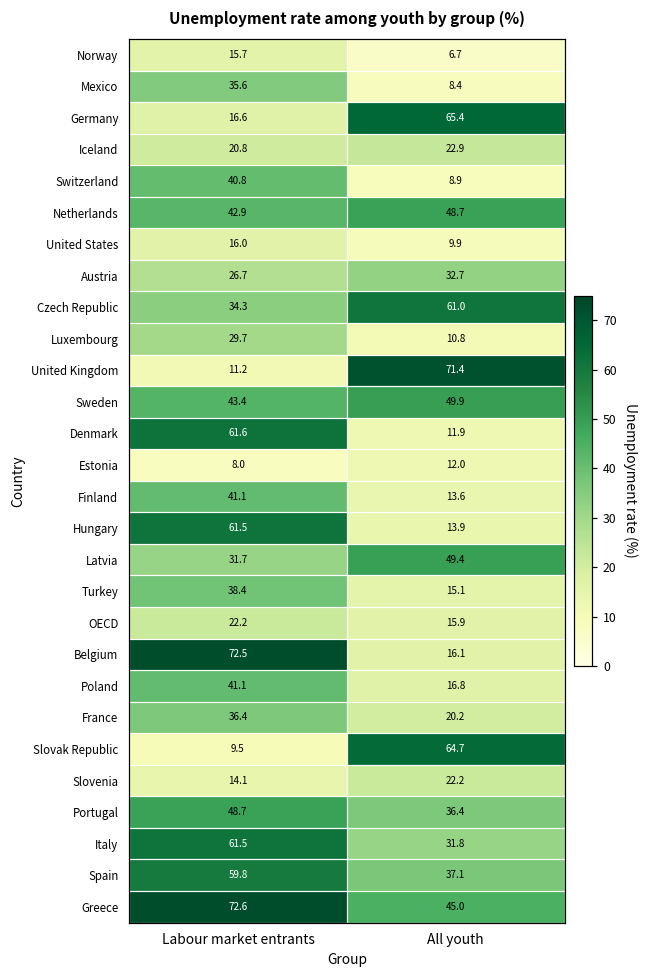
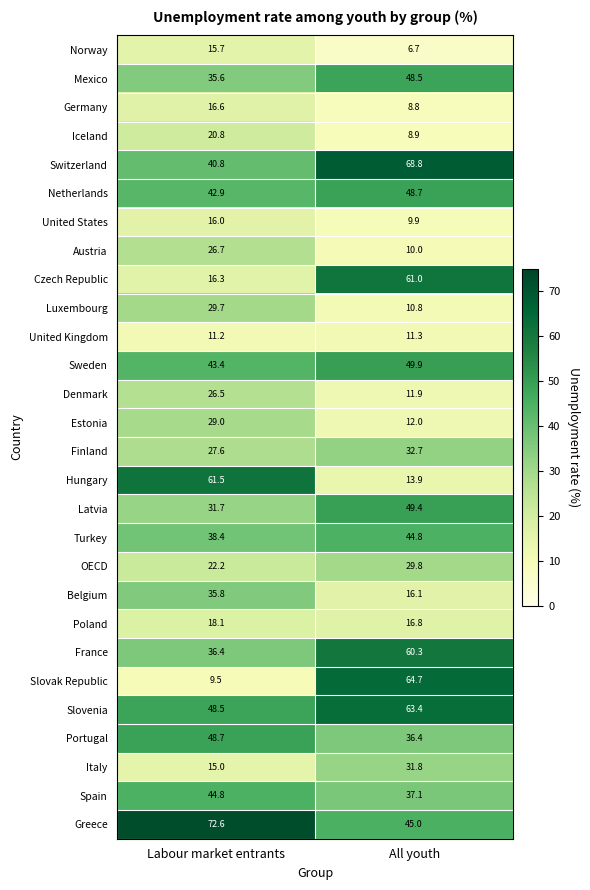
Mexico, All youth: 8.4 -> 48.5
Germany, All youth: 65.4 -> 8.8
Iceland, All youth: 22.9 -> 8.9
Switzerland, All youth: 8.9 -> 68.8
Austria, All youth: 32.7 -> 10.0
Czech Republic, Labour market entrants: 34.3 -> 16.3
United Kingdom, All youth: 71.4 -> 11.3
Denmark, Labour market entrants: 61.6 -> 26.5
Estonia, Labour market entrants: 8.0 -> 29.0
Finland, Labour market entrants: 41.1 -> 27.6
Finland, All youth: 13.6 -> 32.7
Turkey, All youth: 15.1 -> 44.8
OECD, All youth: 15.9 -> 29.8
Belgium, Labour market entrants: 72.5 -> 35.8
Poland, Labour market entrants: 41.1 -> 18.1
France, All youth: 20.2 -> 60.3
Slovenia, Labour market entrants: 14.1 -> 48.5
Slovenia, All youth: 22.2 -> 63.4
Italy, Labour market entrants: 61.5 -> 15.0
Spain, Labour market entrants: 59.8 -> 44.8
